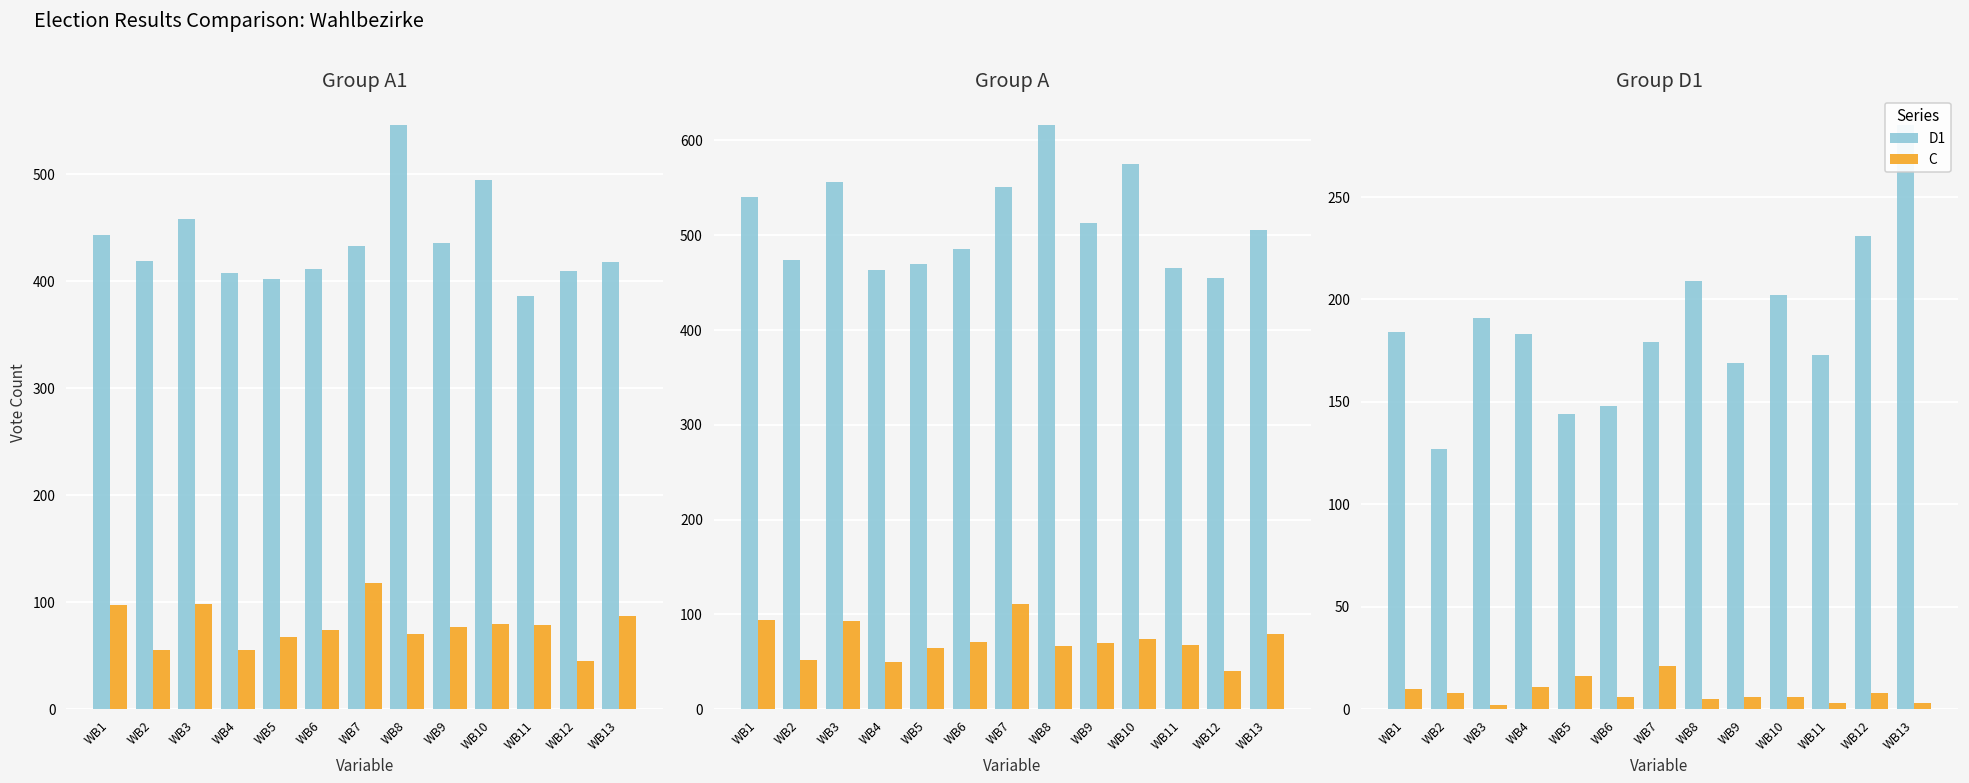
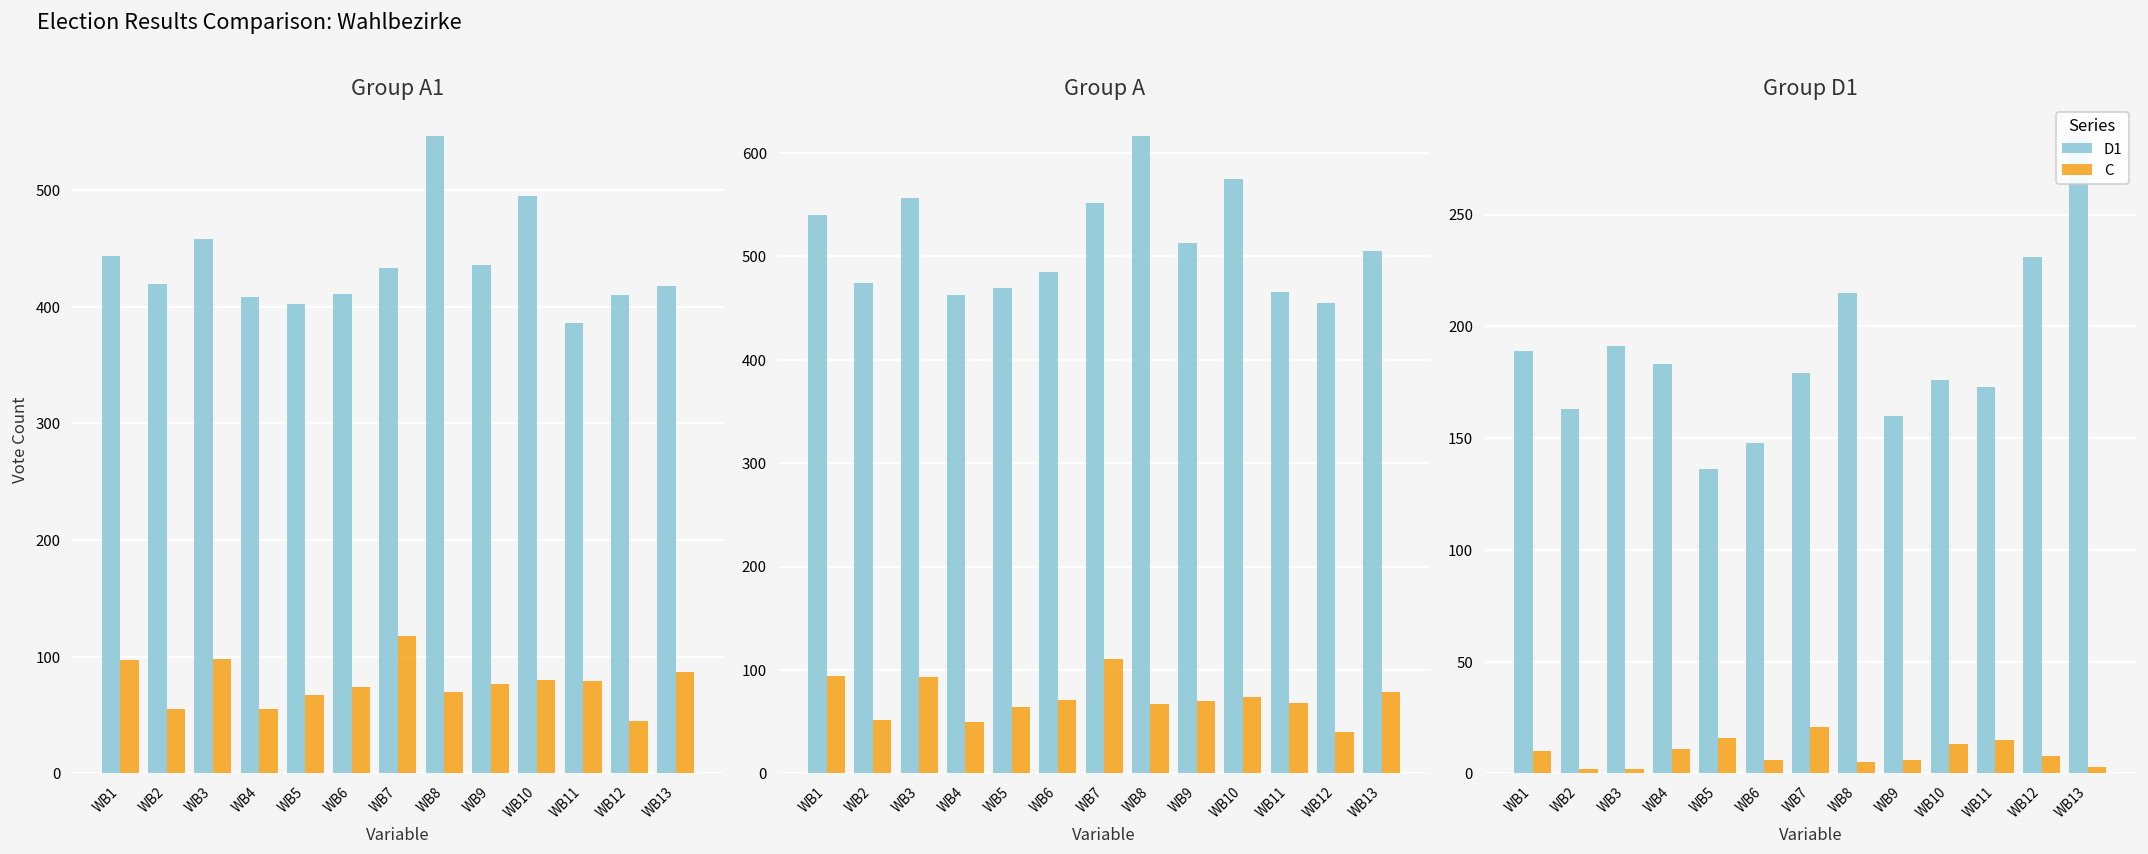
Group D1, D1, WB1: 184 -> 189
Group D1, D1, WB2: 127 -> 163
Group D1, C, WB2: 8 -> 2
Group D1, D1, WB5: 144 -> 136
Group D1, D1, WB8: 209 -> 215
Group D1, D1, WB9: 169 -> 160
Group D1, D1, WB10: 202 -> 176
Group D1, C, WB10: 6 -> 13
Group D1, C, WB11: 3 -> 15
